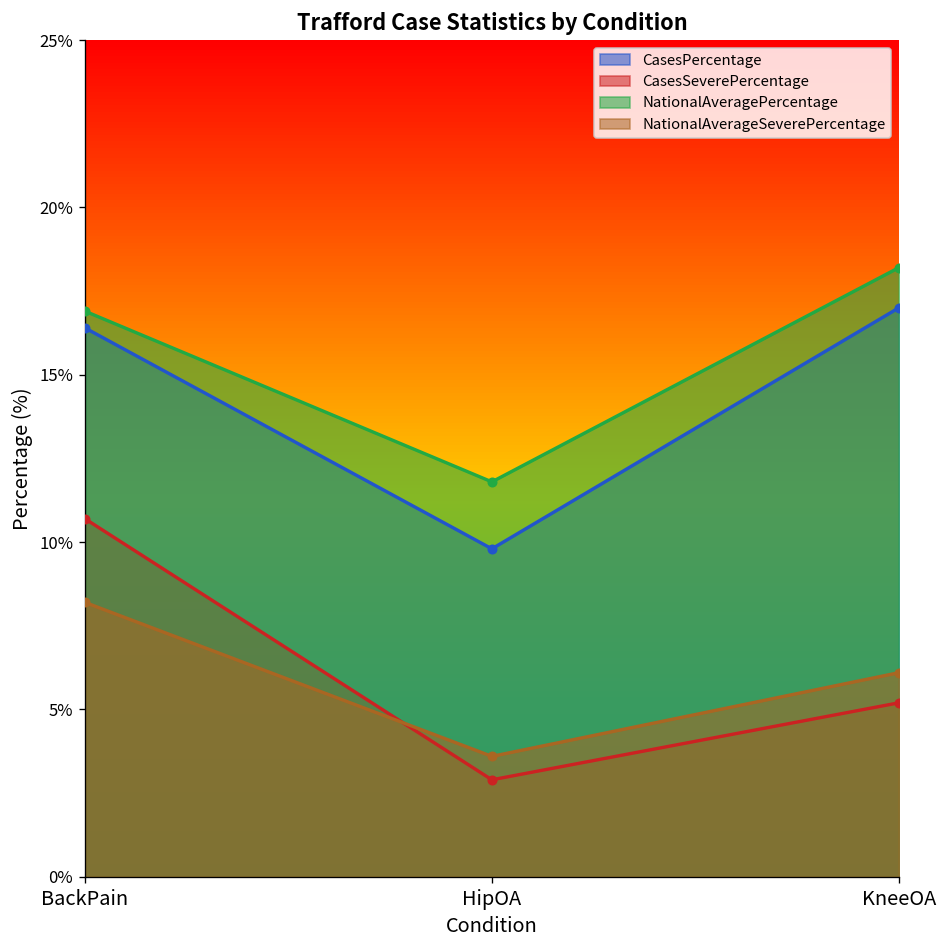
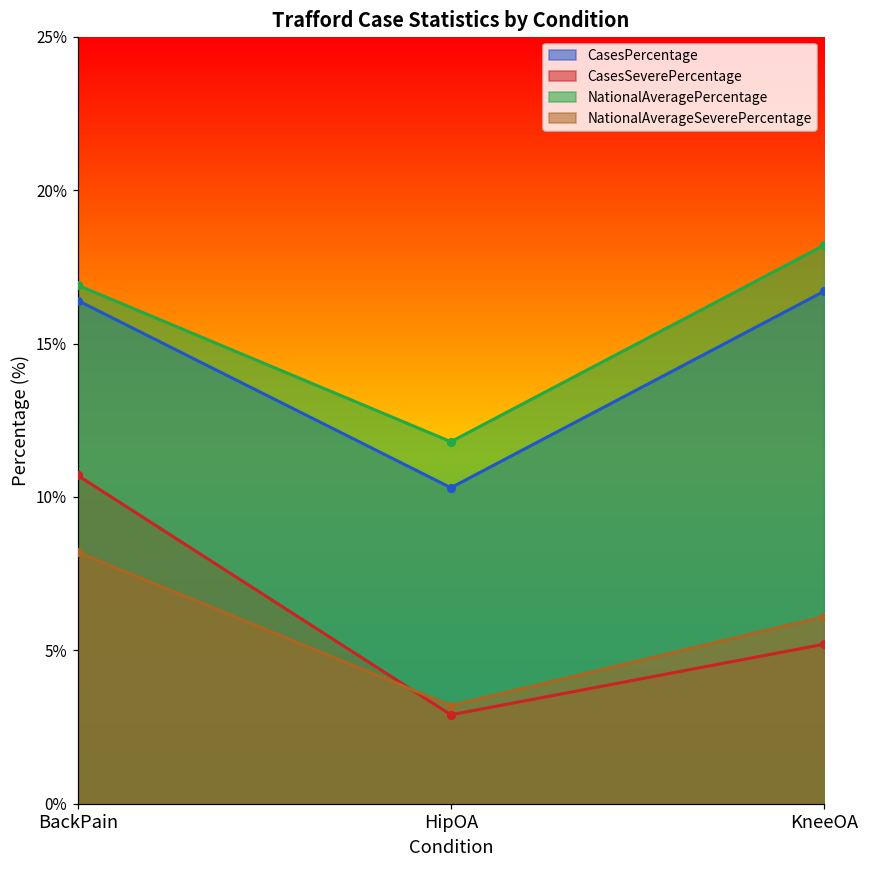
CasesPercentage, HipOA: 9.8% -> 10.3%
NationalAverageSeverePercentage, HipOA: 3.6% -> 3.2%
CasesPercentage, KneeOA: 17.0% -> 16.7%
